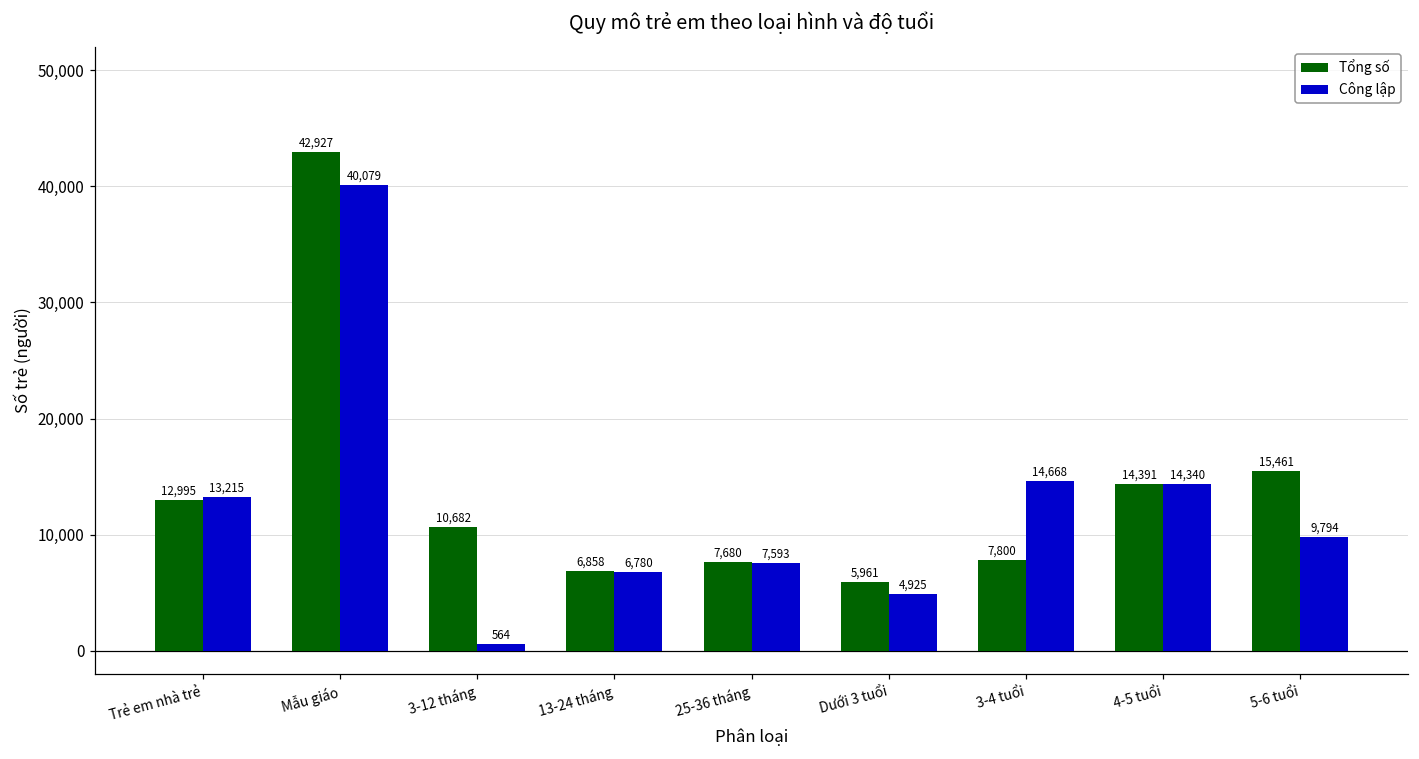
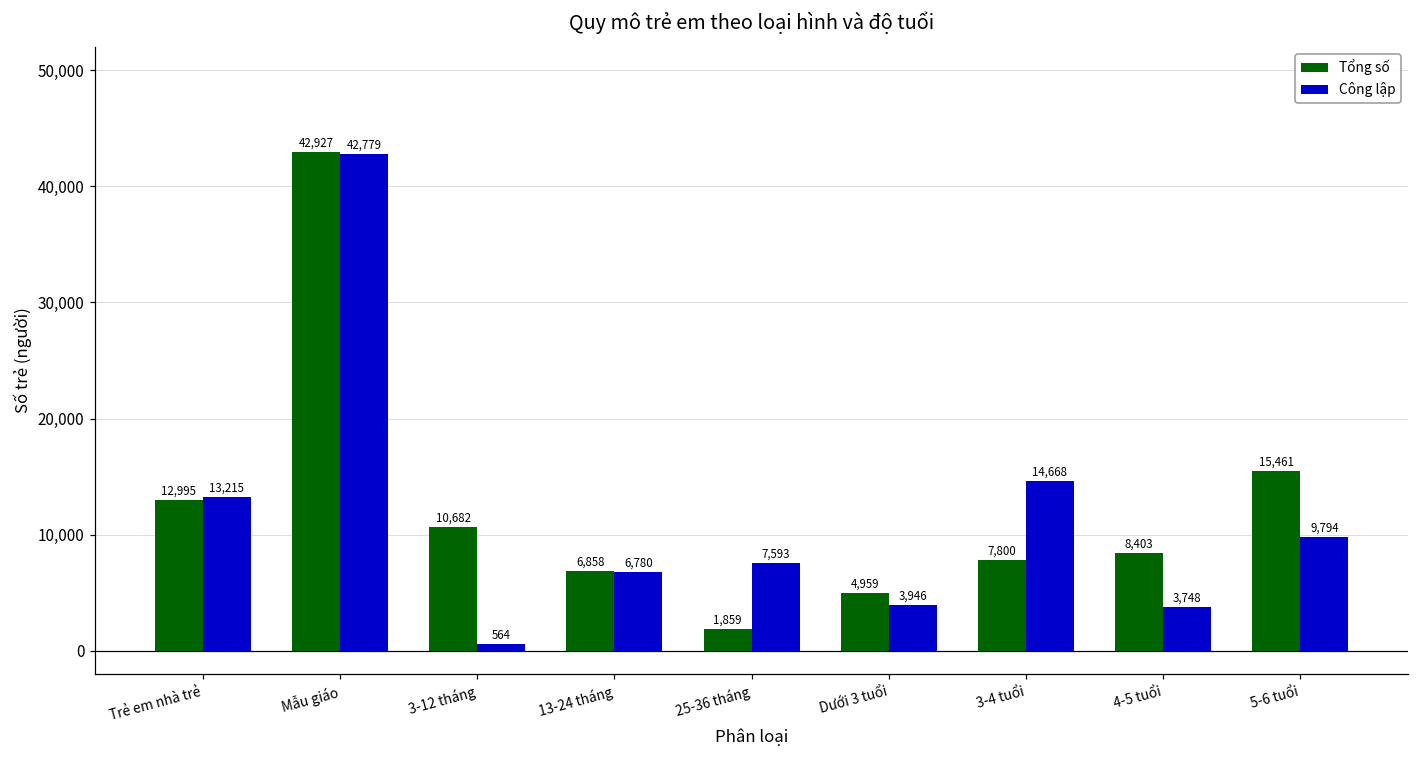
Công lập, Mẫu giáo: 40,079 -> 42,779
Tổng số, 25-36 tháng: 7,680 -> 1,859
Tổng số, Dưới 3 tuổi: 5,961 -> 4,959
Công lập, Dưới 3 tuổi: 4,925 -> 3,946
Tổng số, 4-5 tuổi: 14,391 -> 8,403
Công lập, 4-5 tuổi: 14,340 -> 3,748
